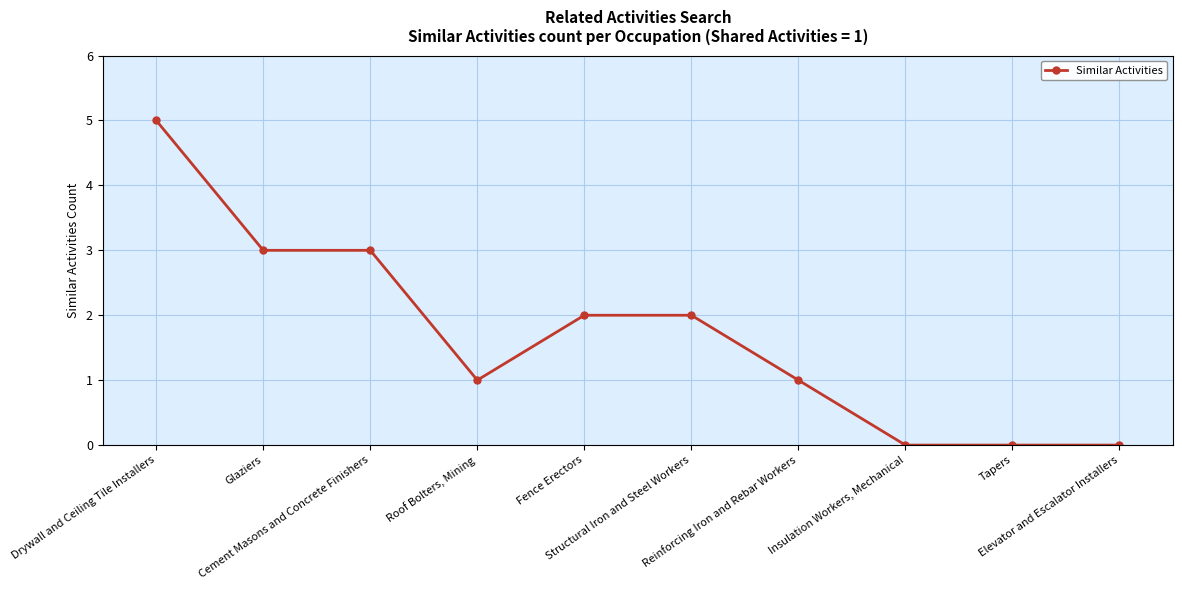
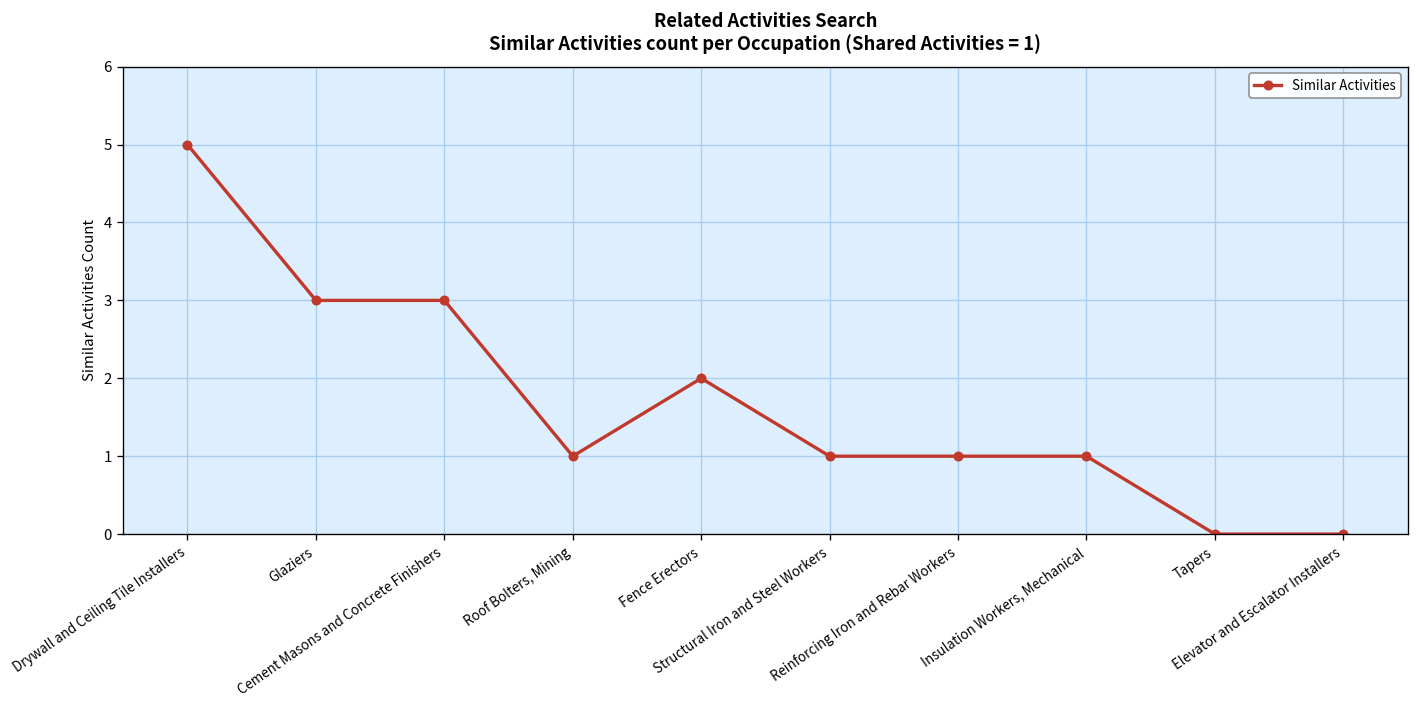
Structural Iron and Steel Workers: 2 -> 1
Insulation Workers, Mechanical: 0 -> 1
